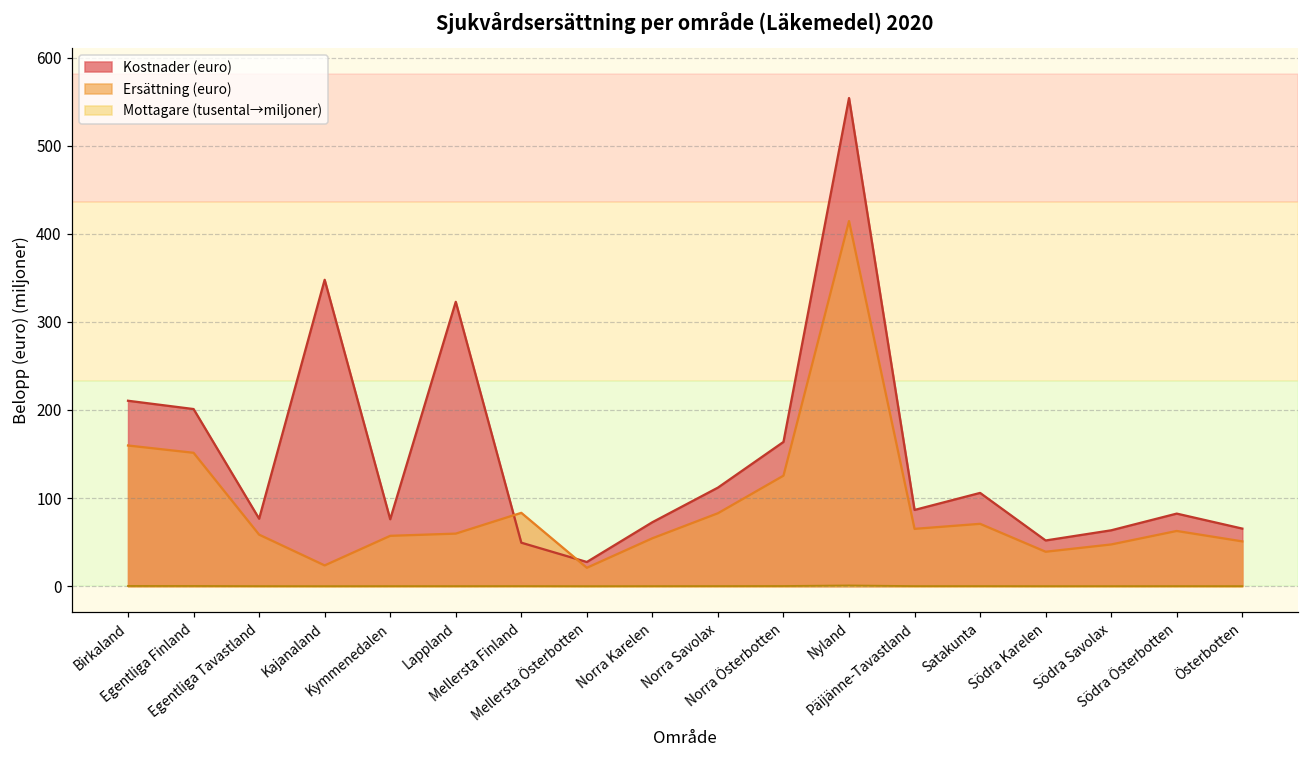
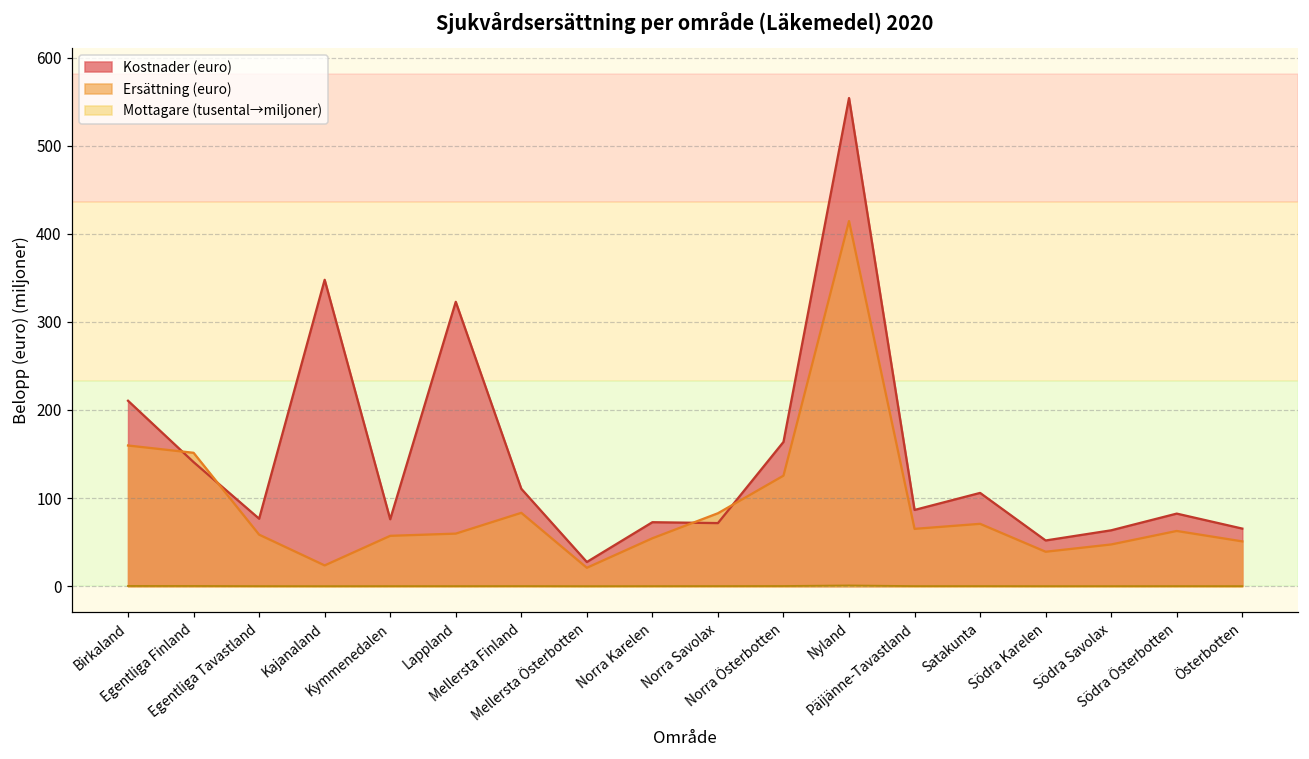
Kostnader (euro), Egentliga Finland: 200 -> 140
Kostnader (euro), Mellersta Finland: 50 -> 110
Kostnader (euro), Norra Savolax: 110 -> 70
